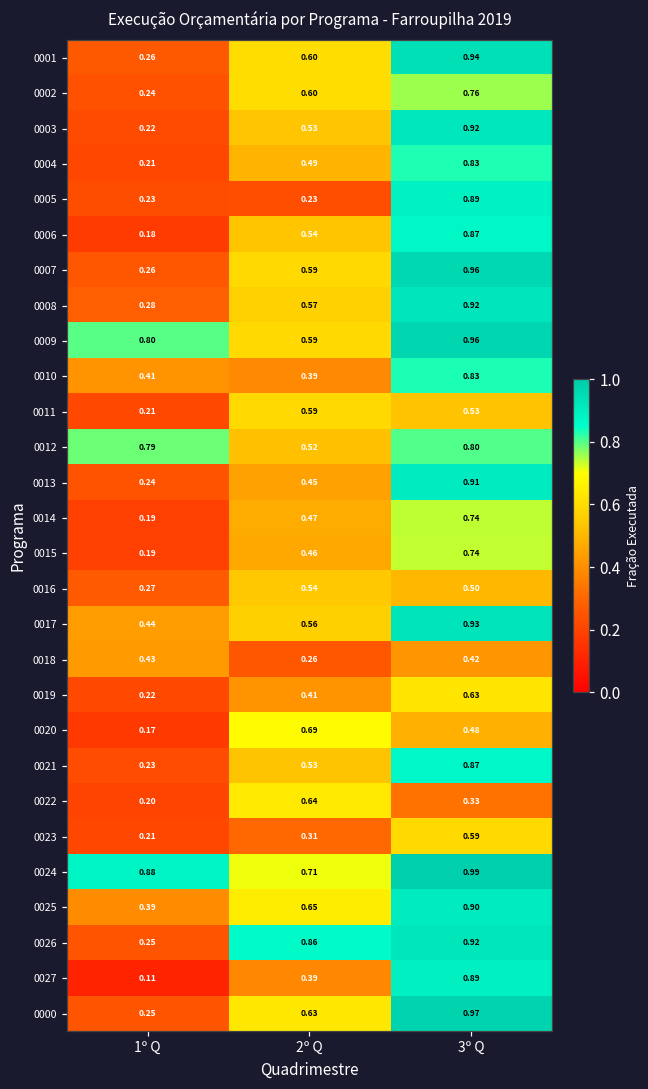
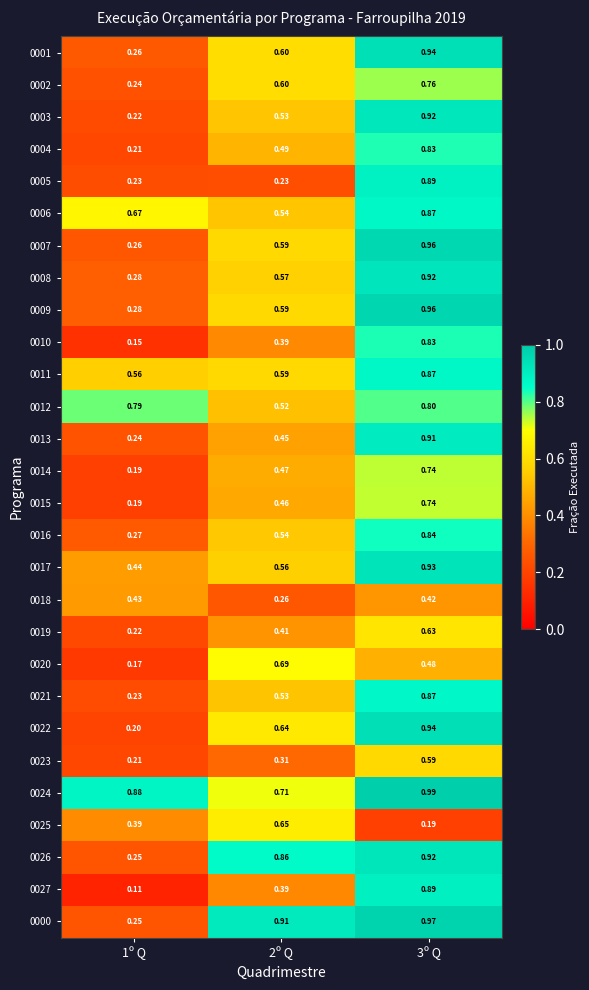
0006, 1º Q: 0.18 -> 0.67
0009, 1º Q: 0.80 -> 0.28
0010, 1º Q: 0.41 -> 0.15
0011, 1º Q: 0.21 -> 0.56
0011, 3º Q: 0.53 -> 0.87
0016, 3º Q: 0.50 -> 0.84
0022, 3º Q: 0.33 -> 0.94
0025, 3º Q: 0.90 -> 0.19
0000, 2º Q: 0.63 -> 0.91
